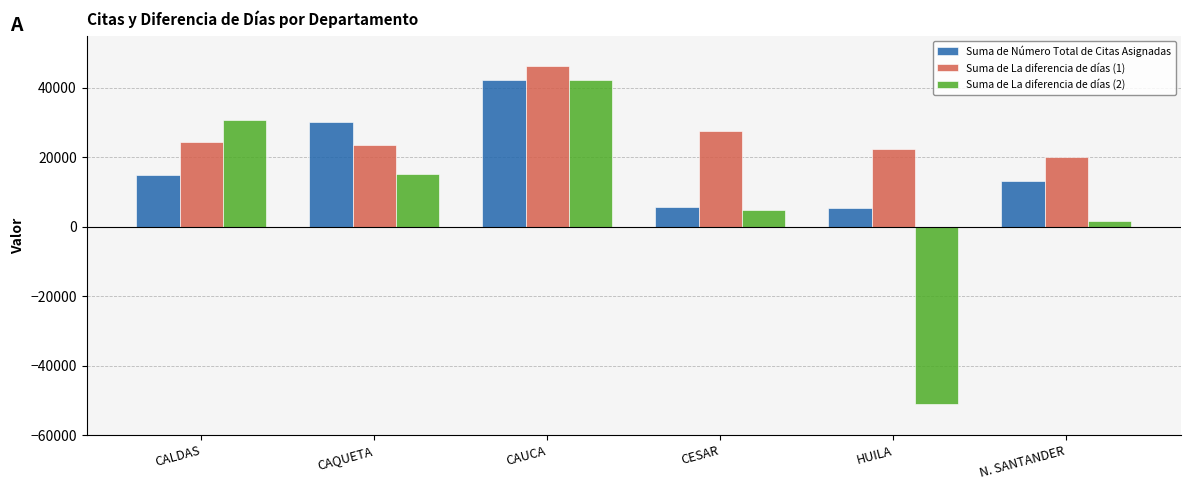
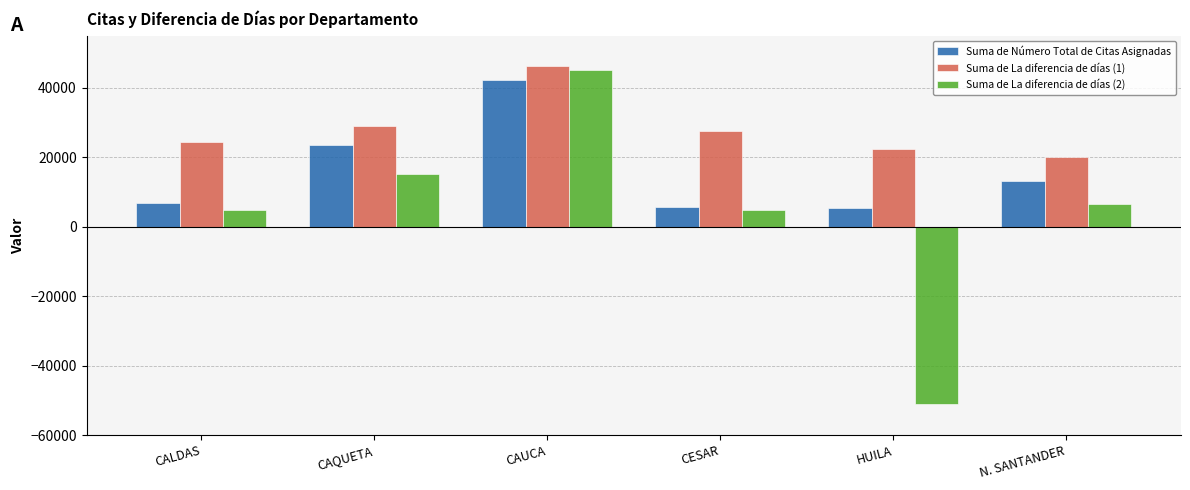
Suma de Número Total de Citas Asignadas, CALDAS: 15000 -> 7000
Suma de La diferencia de días (2), CALDAS: 31000 -> 5000
Suma de Número Total de Citas Asignadas, CAQUETA: 30000 -> 24000
Suma de La diferencia de días (1), CAQUETA: 23000 -> 29000
Suma de La diferencia de días (2), CAUCA: 42000 -> 45000
Suma de La diferencia de días (2), N. SANTANDER: 2000 -> 7000
